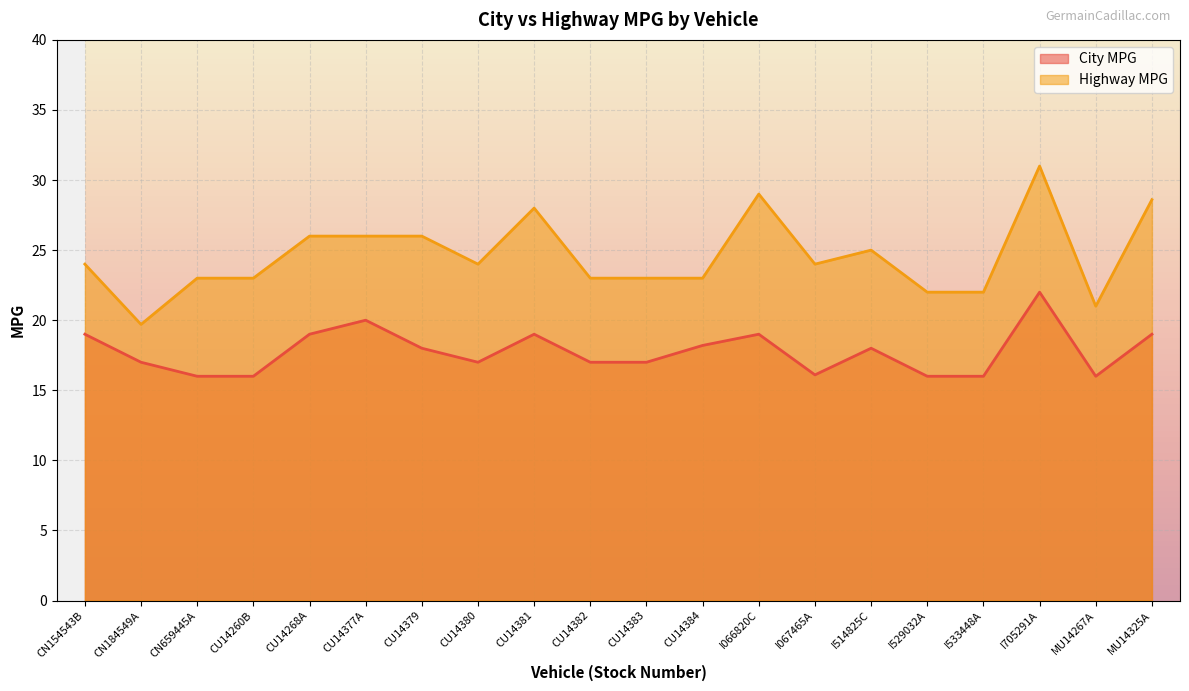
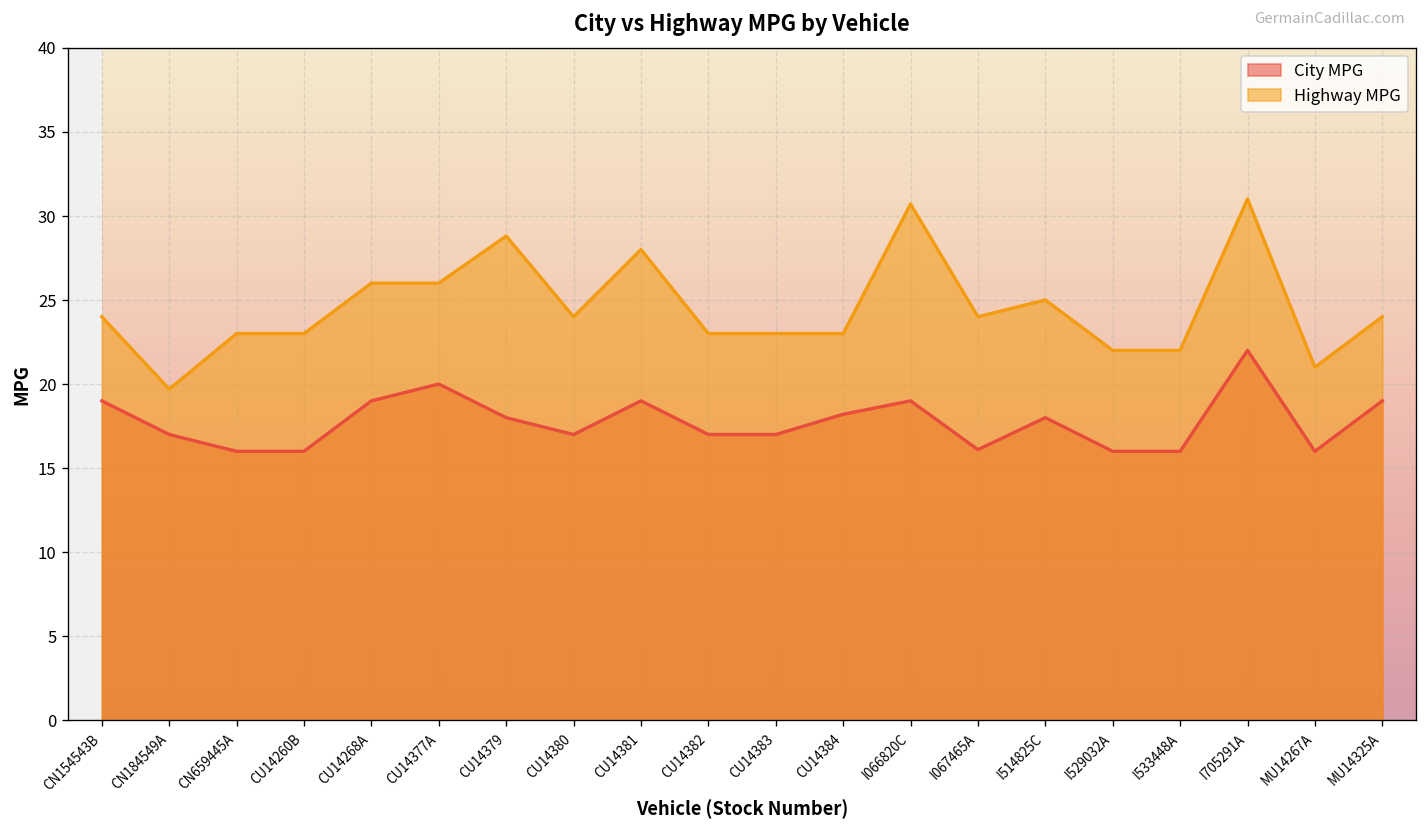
Highway MPG, CU14379: 26.0 -> 28.8
Highway MPG, I066820C: 29.0 -> 30.7
Highway MPG, MU14325A: 28.6 -> 24.0
